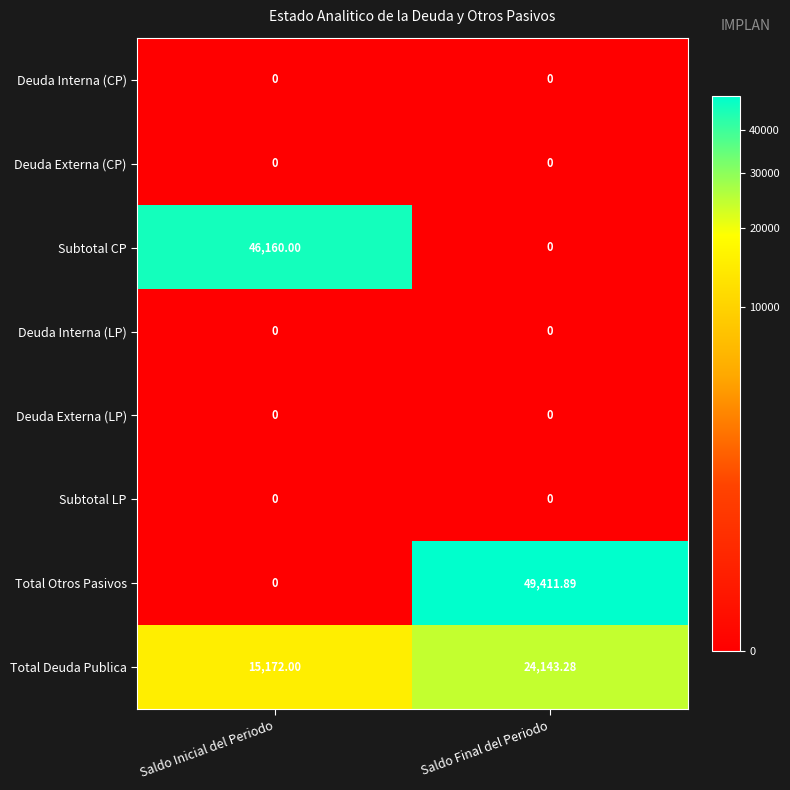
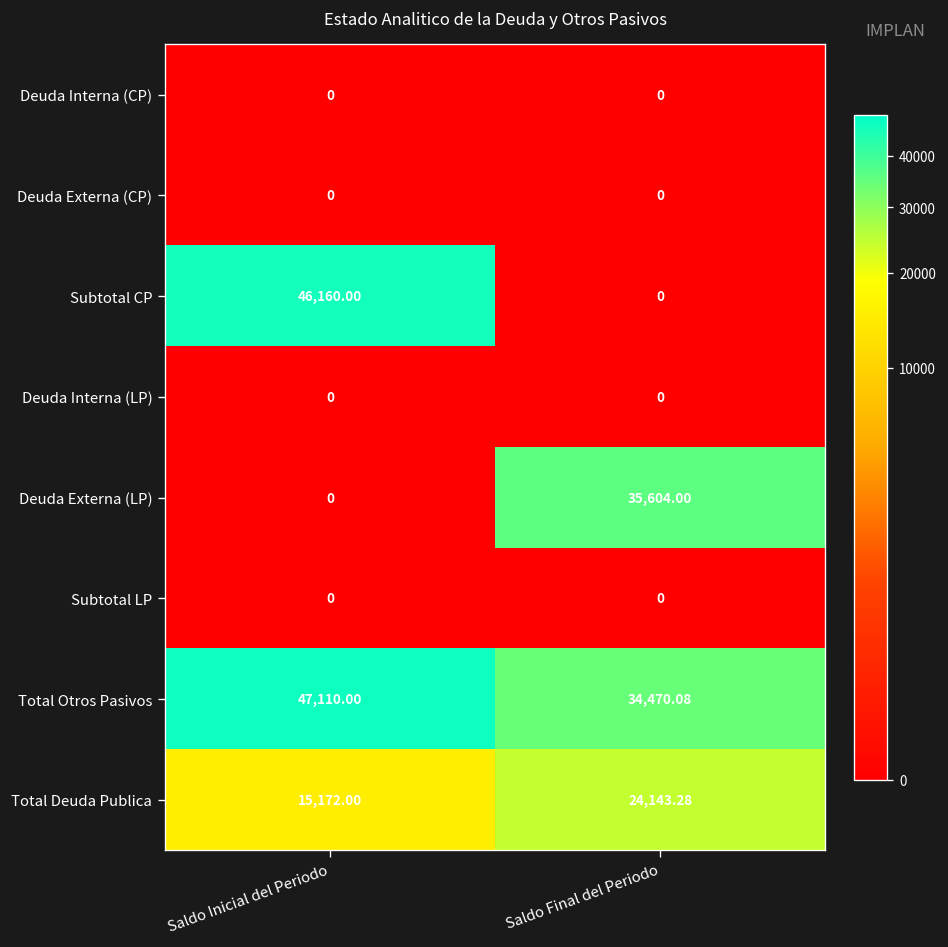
Deuda Externa (LP), Saldo Final del Periodo: 0 -> 35,604.00
Total Otros Pasivos, Saldo Inicial del Periodo: 0 -> 47,110.00
Total Otros Pasivos, Saldo Final del Periodo: 49,411.89 -> 34,470.08
